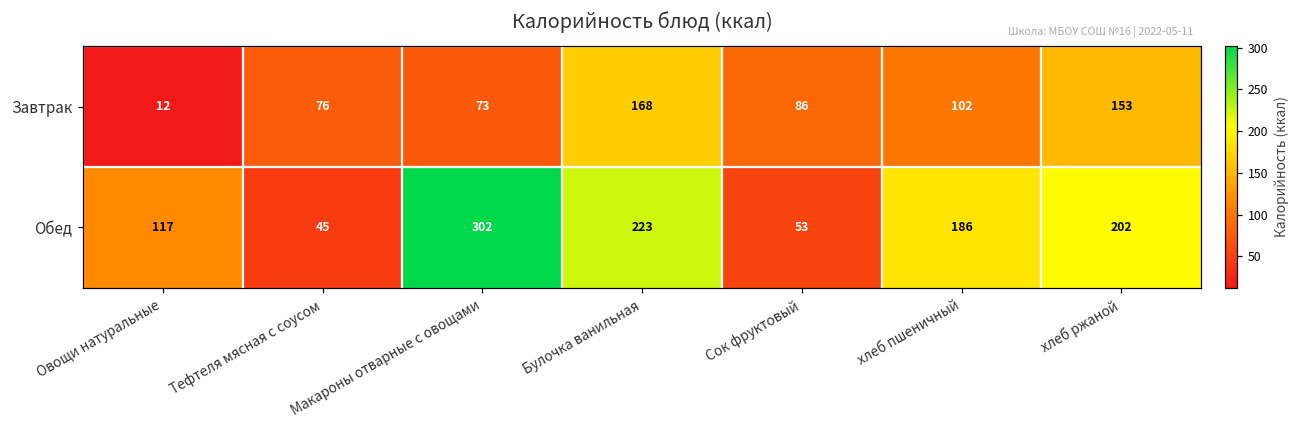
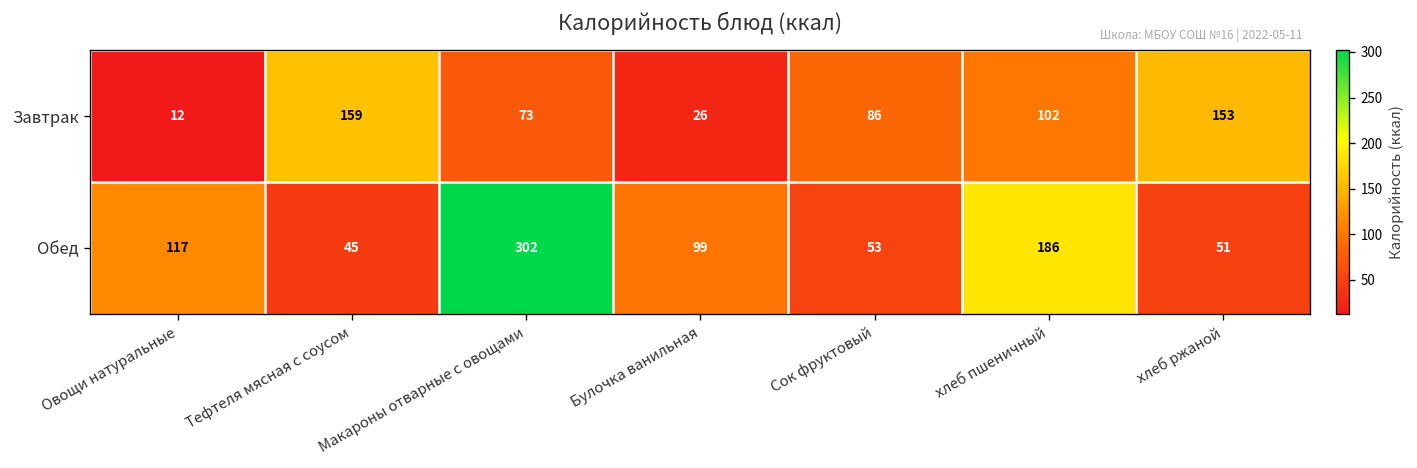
Завтрак, Тефтеля мясная с соусом: 76 -> 159
Завтрак, Булочка ванильная: 168 -> 26
Обед, Булочка ванильная: 223 -> 99
Обед, хлеб ржаной: 202 -> 51
